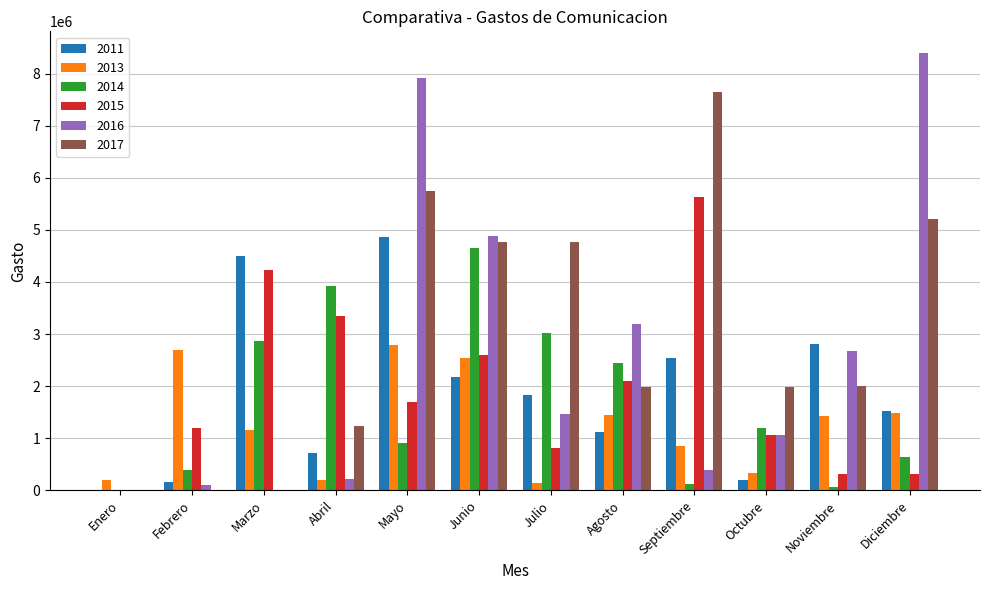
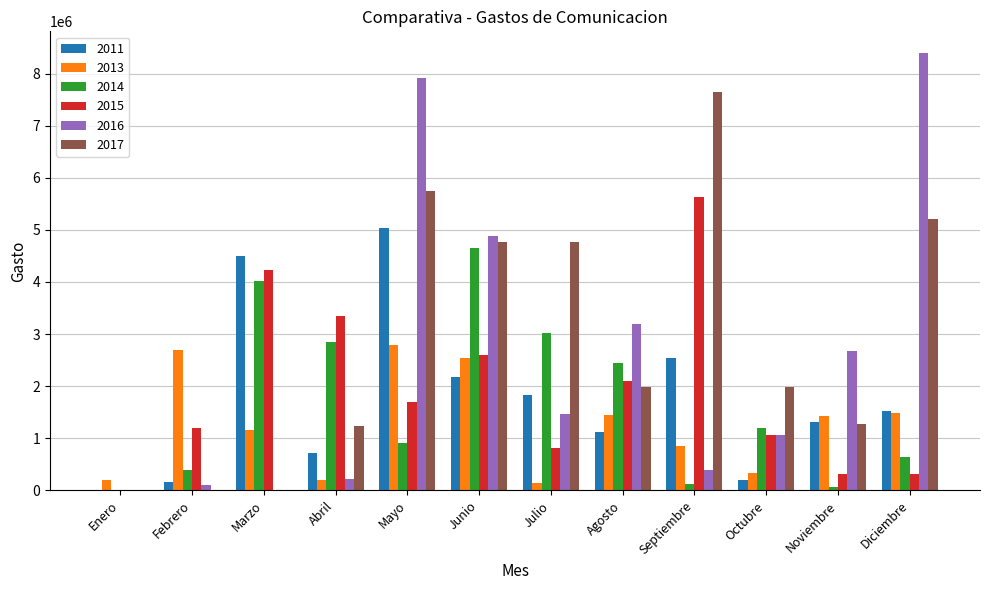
2014, Marzo: 2900000 -> 4000000
2014, Abril: 3900000 -> 2900000
2011, Mayo: 4900000 -> 5000000
2011, Noviembre: 2800000 -> 1300000
2017, Noviembre: 2000000 -> 1300000
